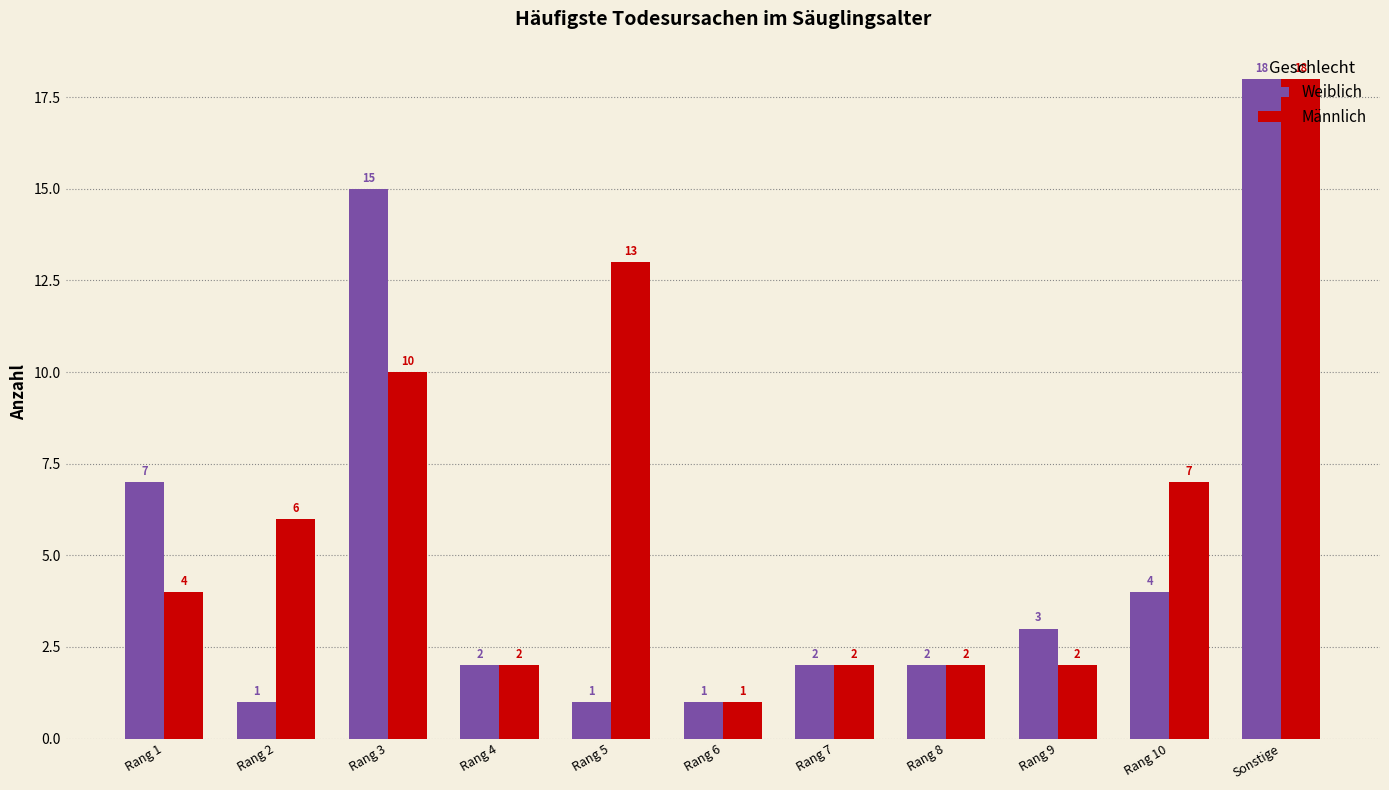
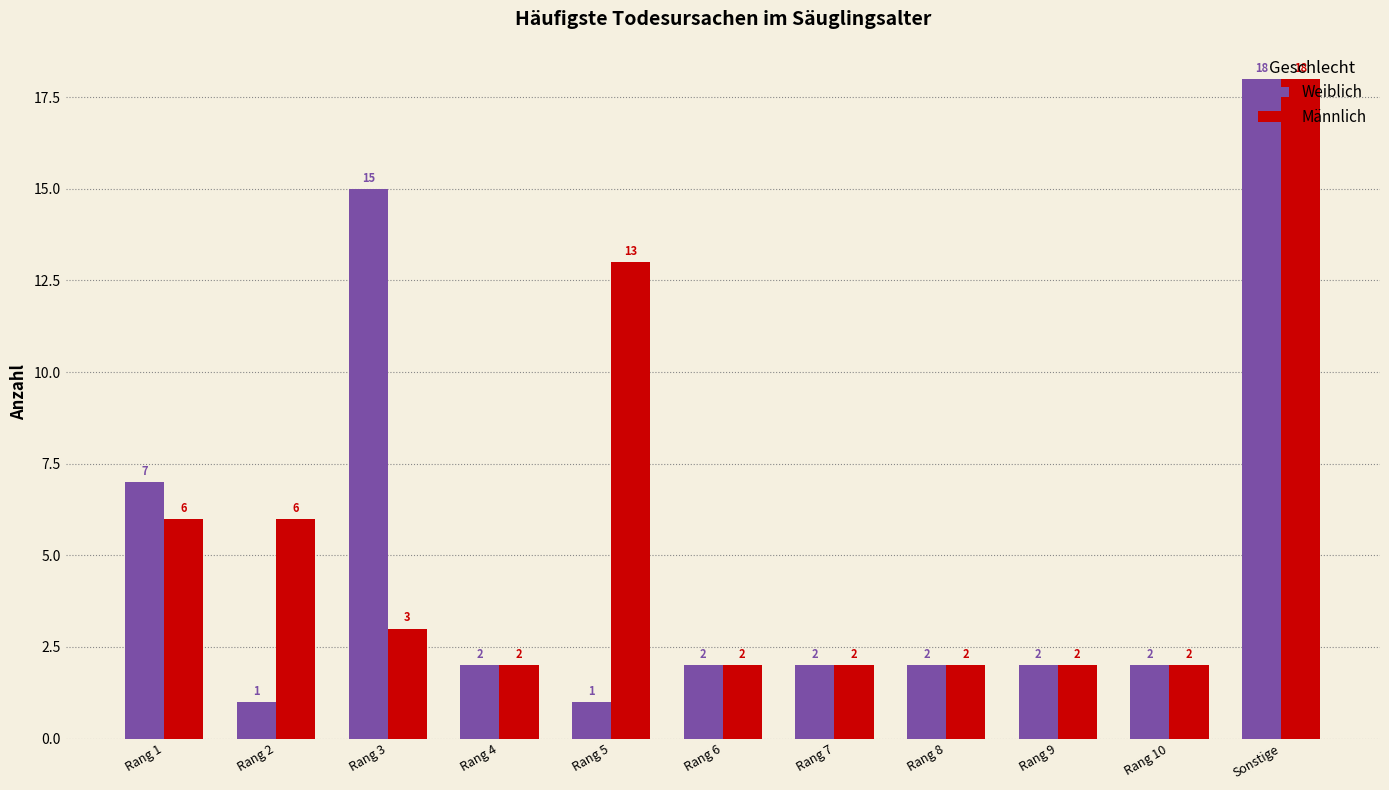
Männlich, Rang 1: 4 -> 6
Männlich, Rang 3: 10 -> 3
Weiblich, Rang 6: 1 -> 2
Männlich, Rang 6: 1 -> 2
Weiblich, Rang 9: 3 -> 2
Weiblich, Rang 10: 4 -> 2
Männlich, Rang 10: 7 -> 2
